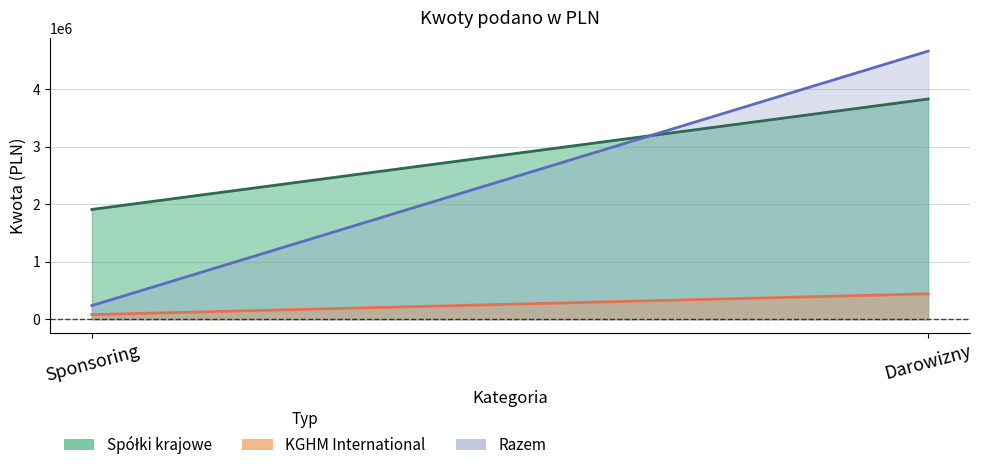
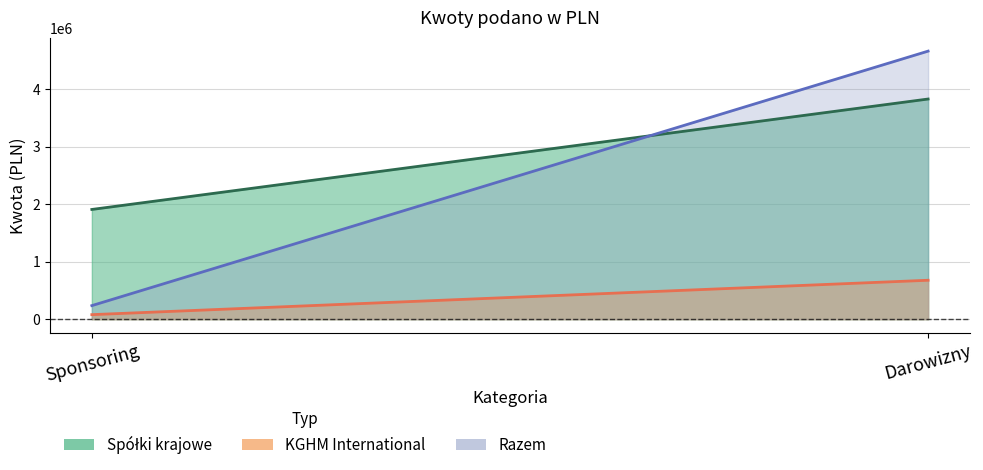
KGHM International, Darowizny: 400000 -> 700000
